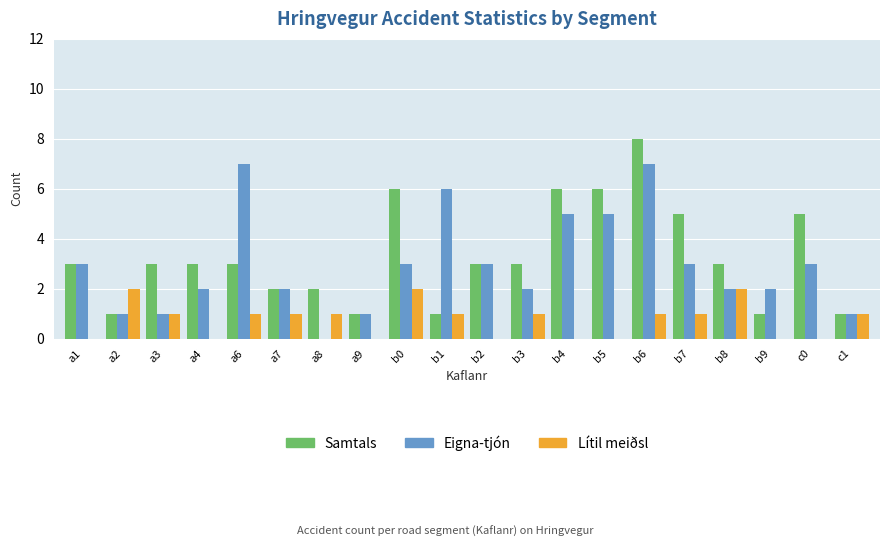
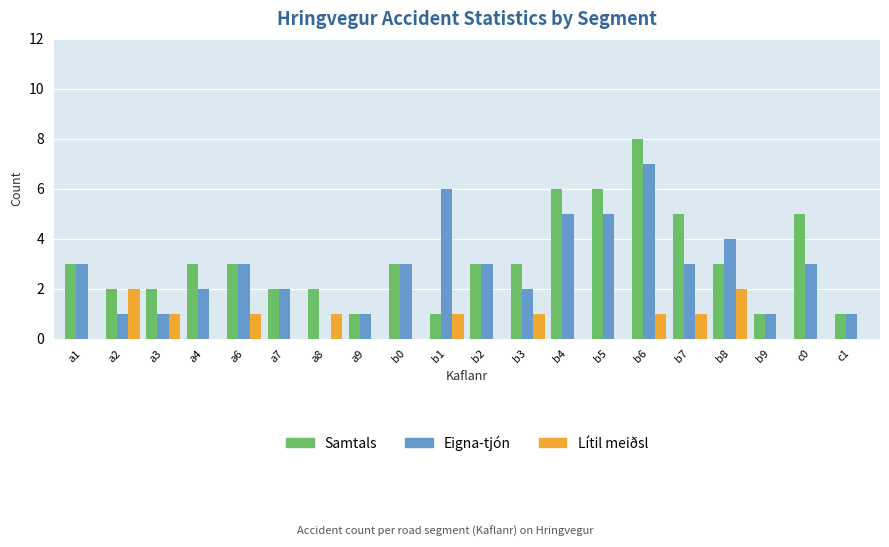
Samtals, a2: 1 -> 2
Samtals, a3: 3 -> 2
Eigna-tjón, a6: 7 -> 3
Lítil meiðsl, a7: 1 -> 0
Samtals, b0: 6 -> 3
Lítil meiðsl, b0: 2 -> 0
Eigna-tjón, b8: 2 -> 4
Eigna-tjón, b9: 2 -> 1
Lítil meiðsl, c1: 1 -> 0
